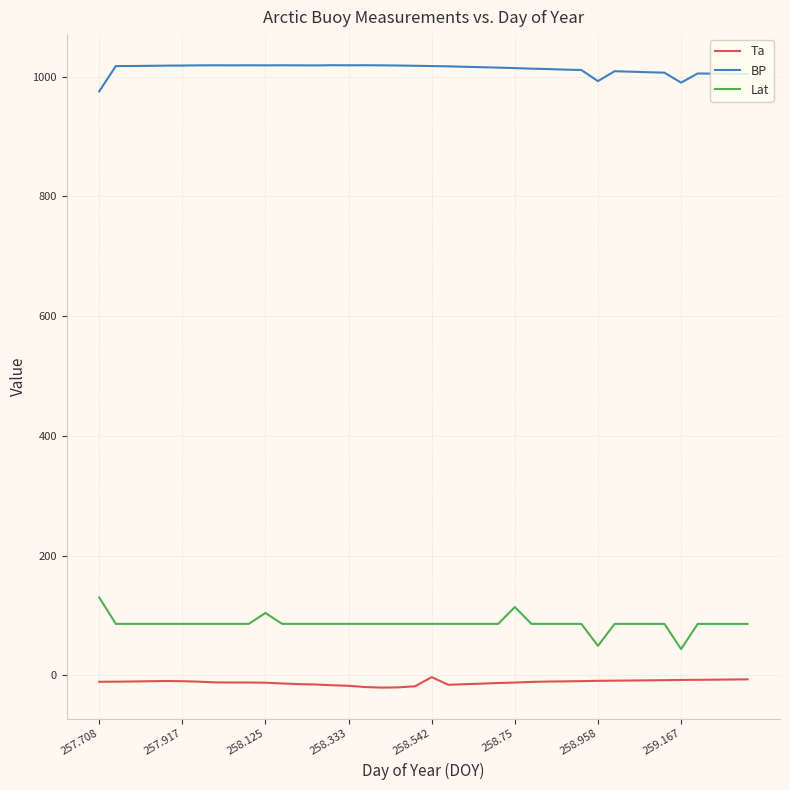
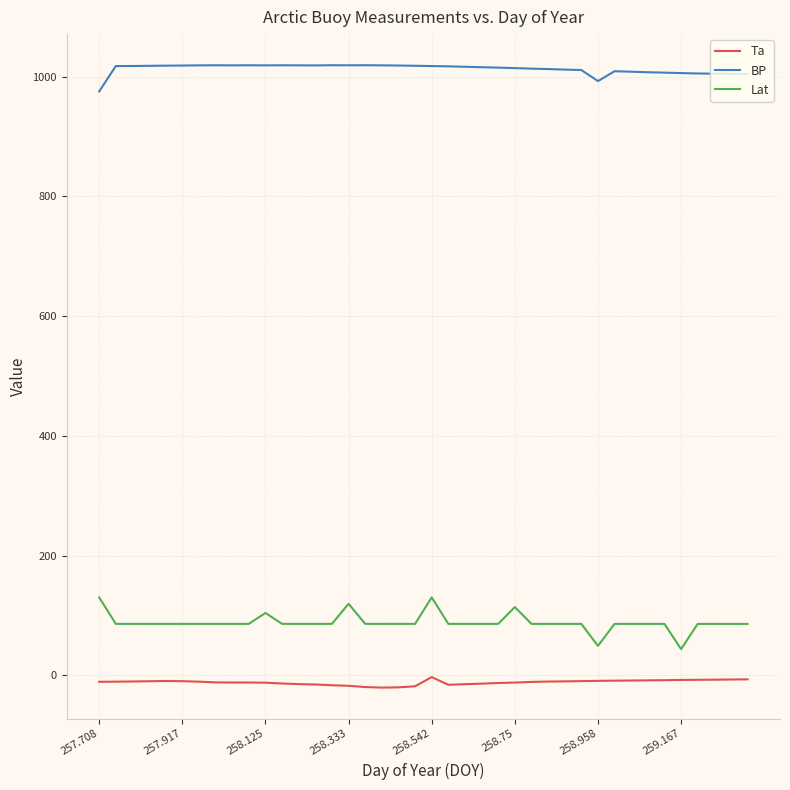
Lat, 258.333: 90 -> 120
Lat, 258.542: 90 -> 130
BP, 259.167: 990 -> 1010
